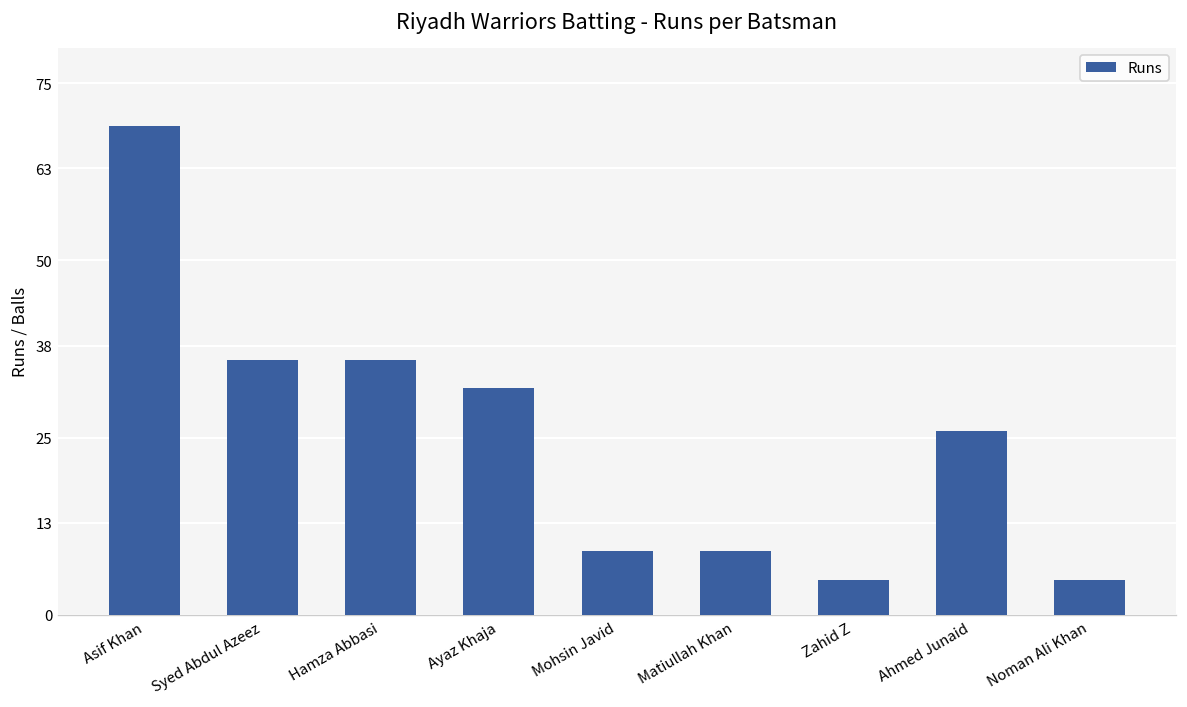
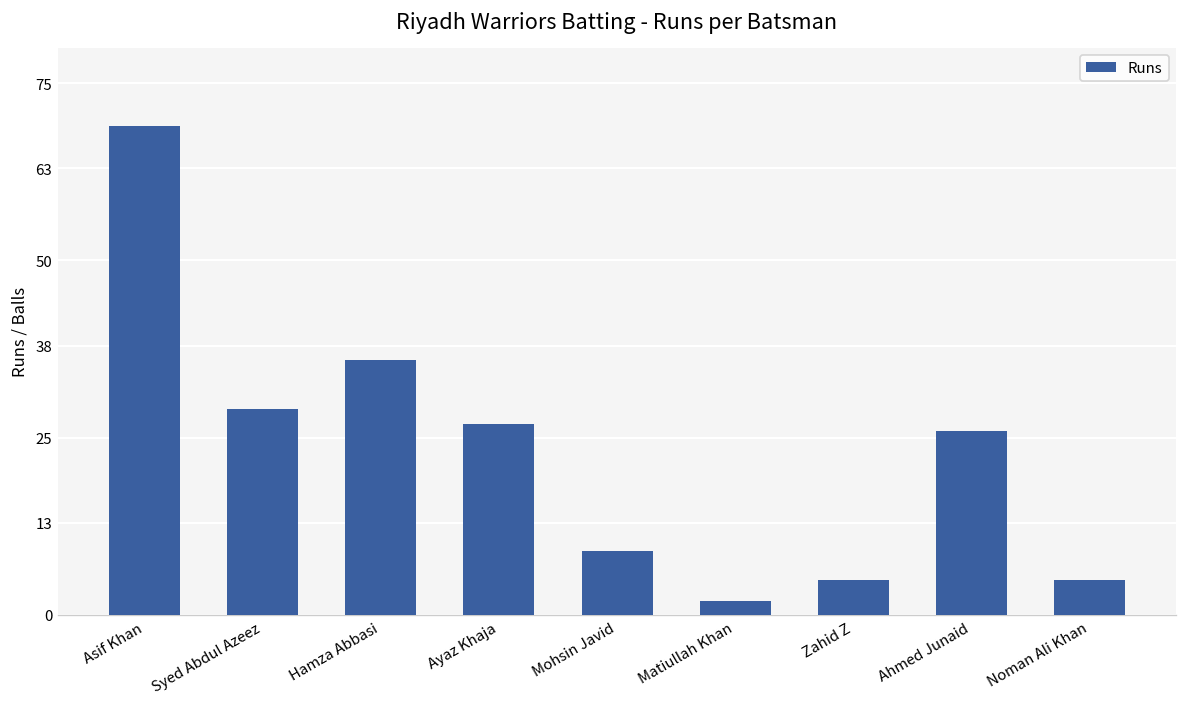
Syed Abdul Azeez: 36 -> 29
Ayaz Khaja: 32 -> 27
Matiullah Khan: 9 -> 2
